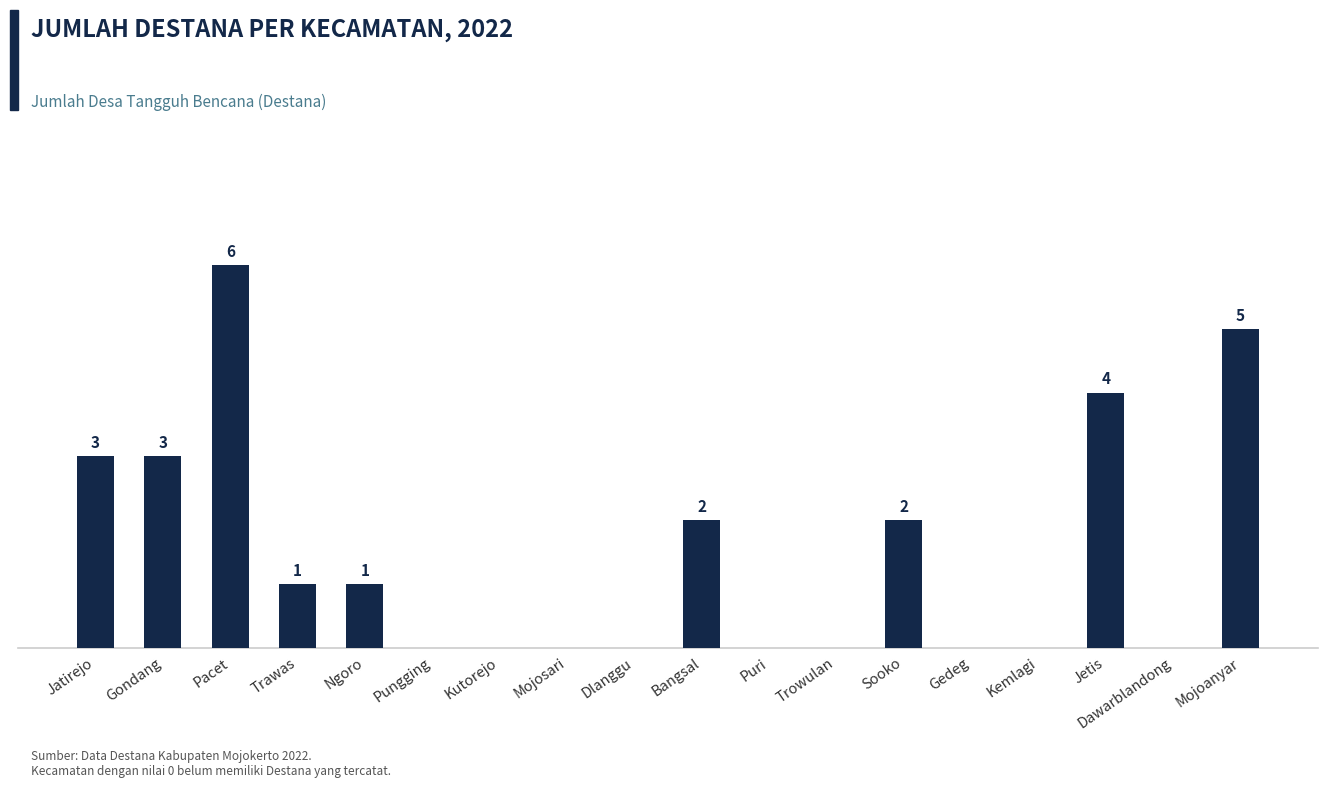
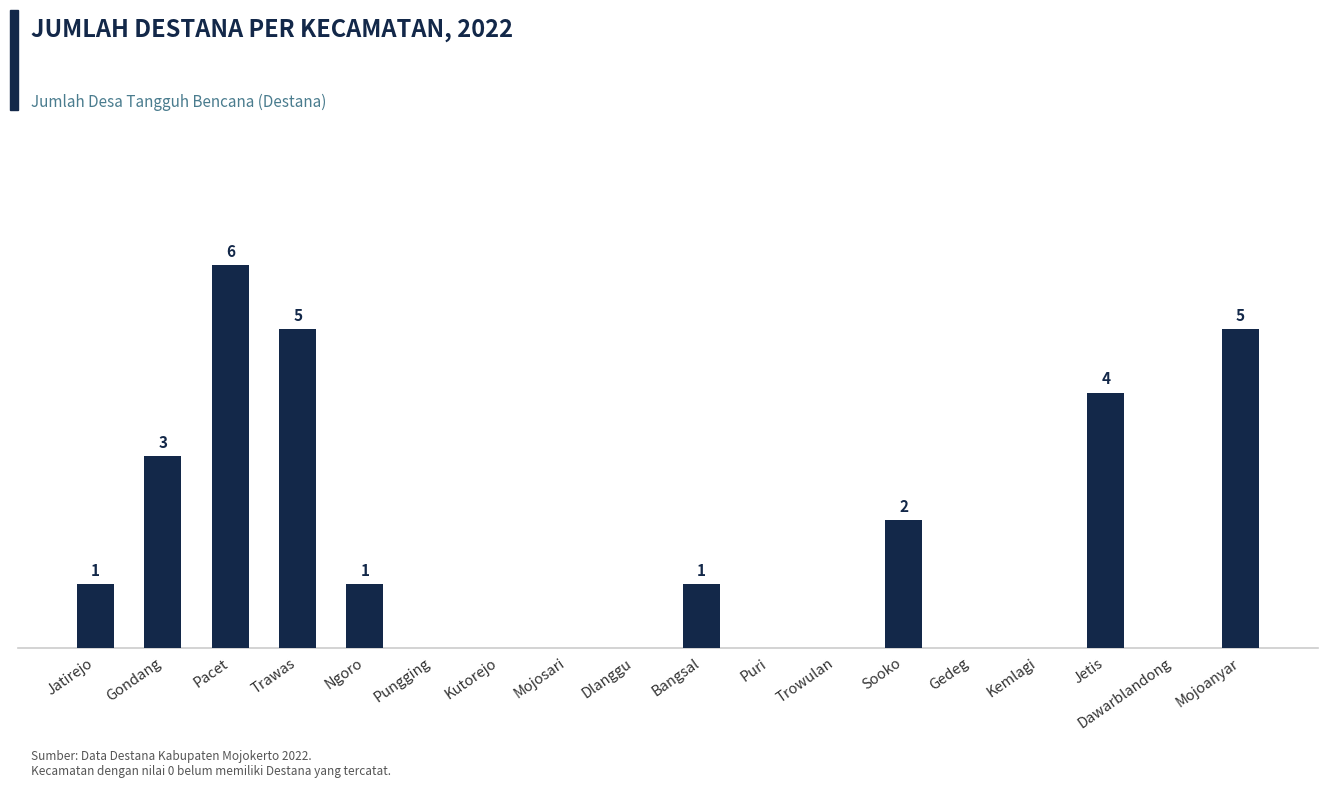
Jatirejo: 3 -> 1
Trawas: 1 -> 5
Bangsal: 2 -> 1
